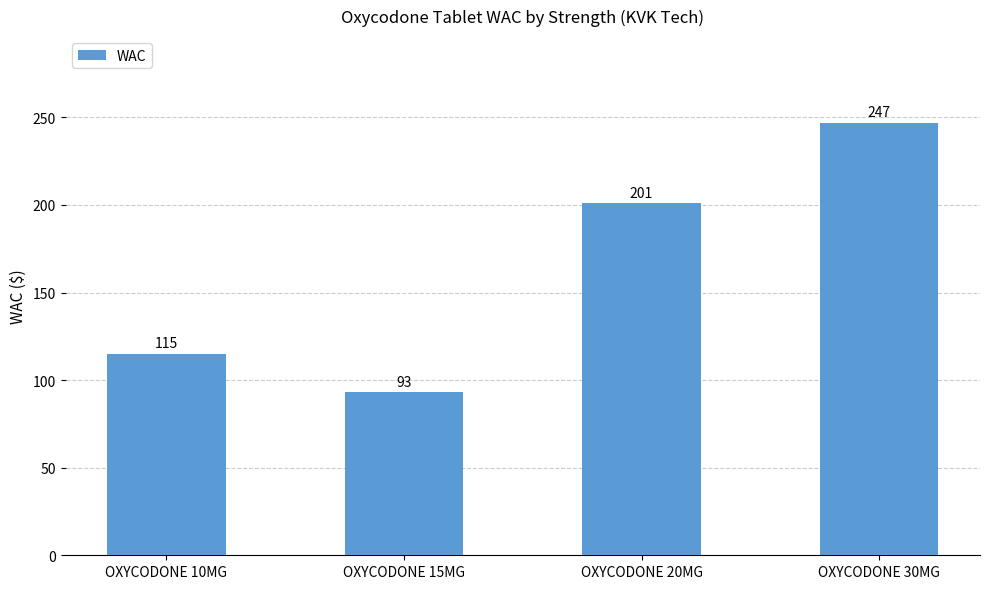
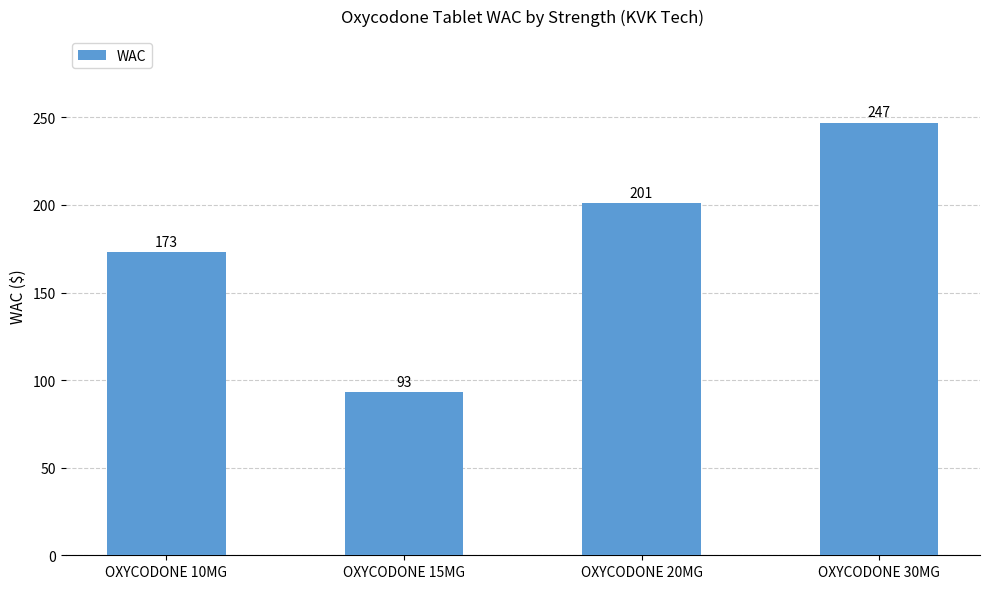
OXYCODONE 10MG: 115 -> 173
